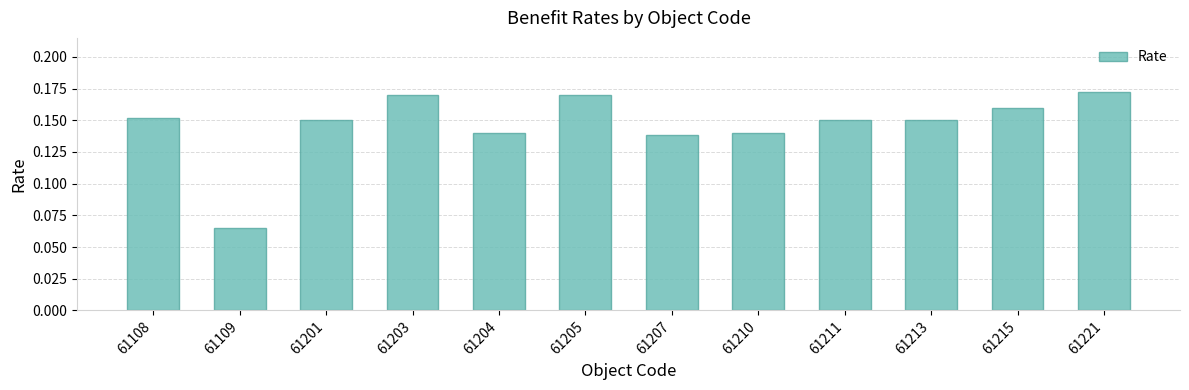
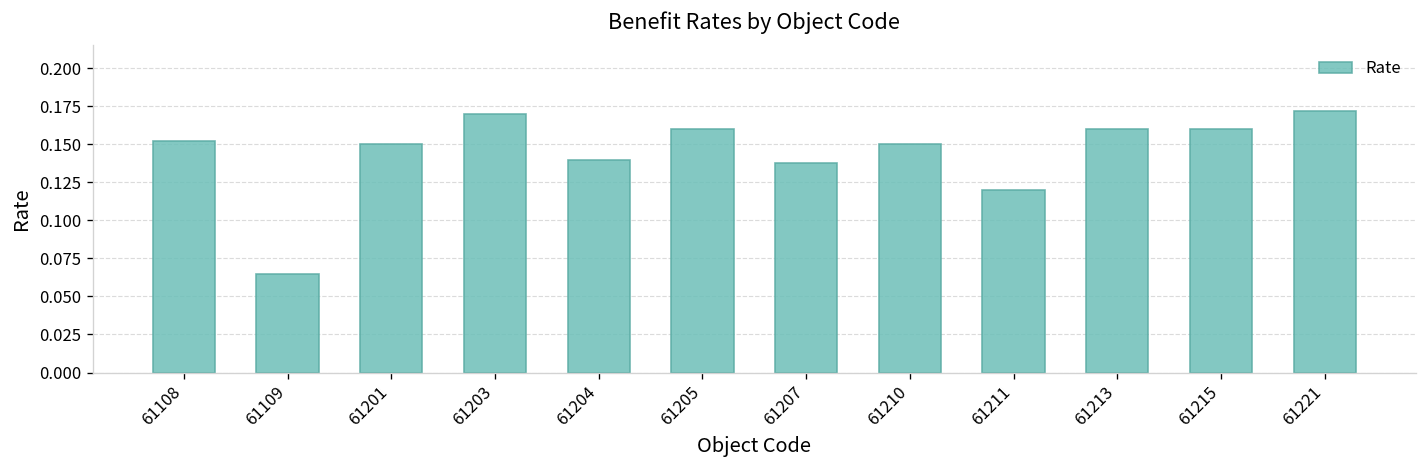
61205: 0.17 -> 0.16
61210: 0.14 -> 0.15
61211: 0.15 -> 0.12
61213: 0.15 -> 0.16
